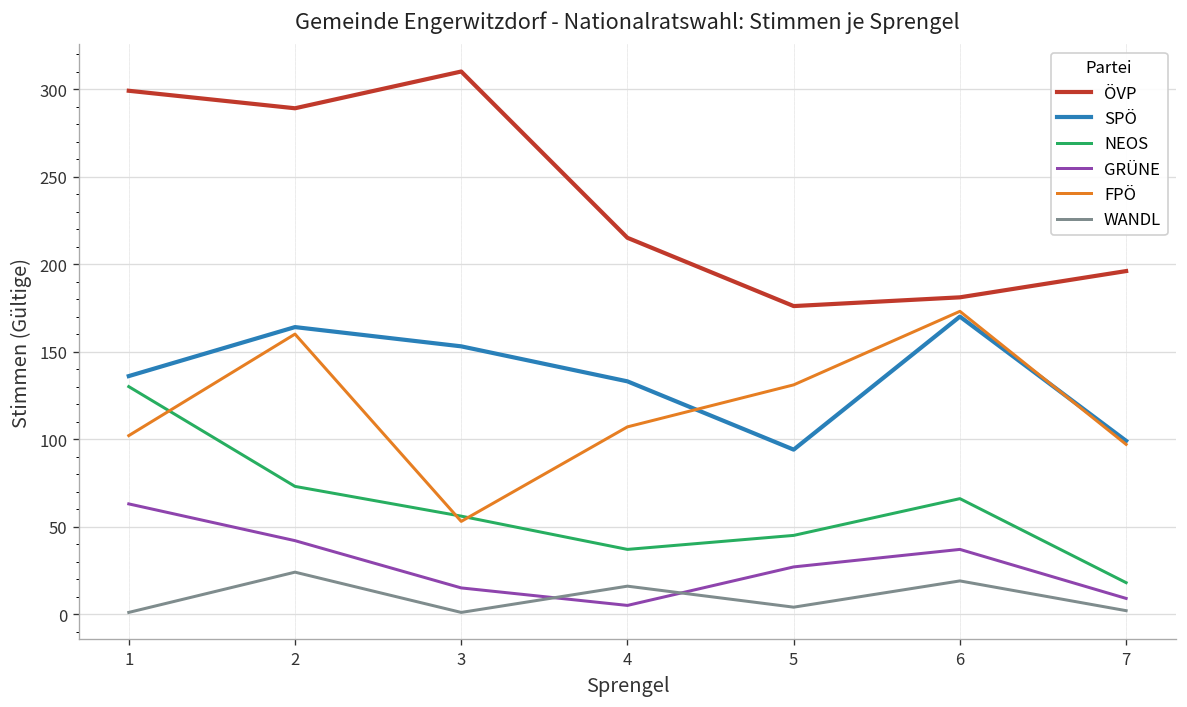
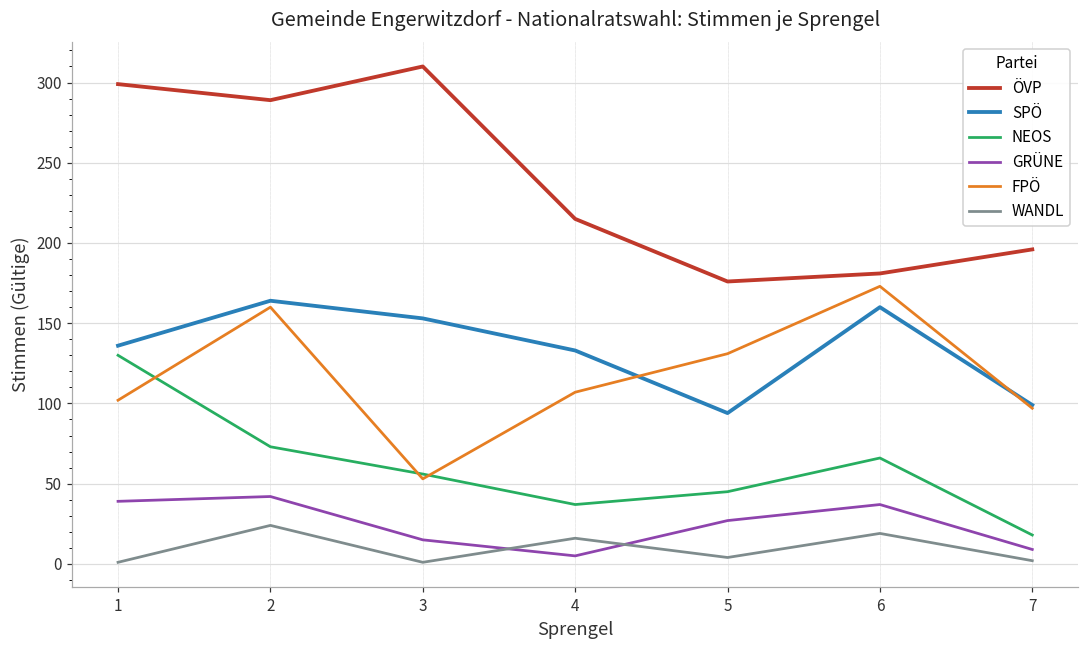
GRÜNE, 1: 63 -> 39
SPÖ, 6: 170 -> 160
